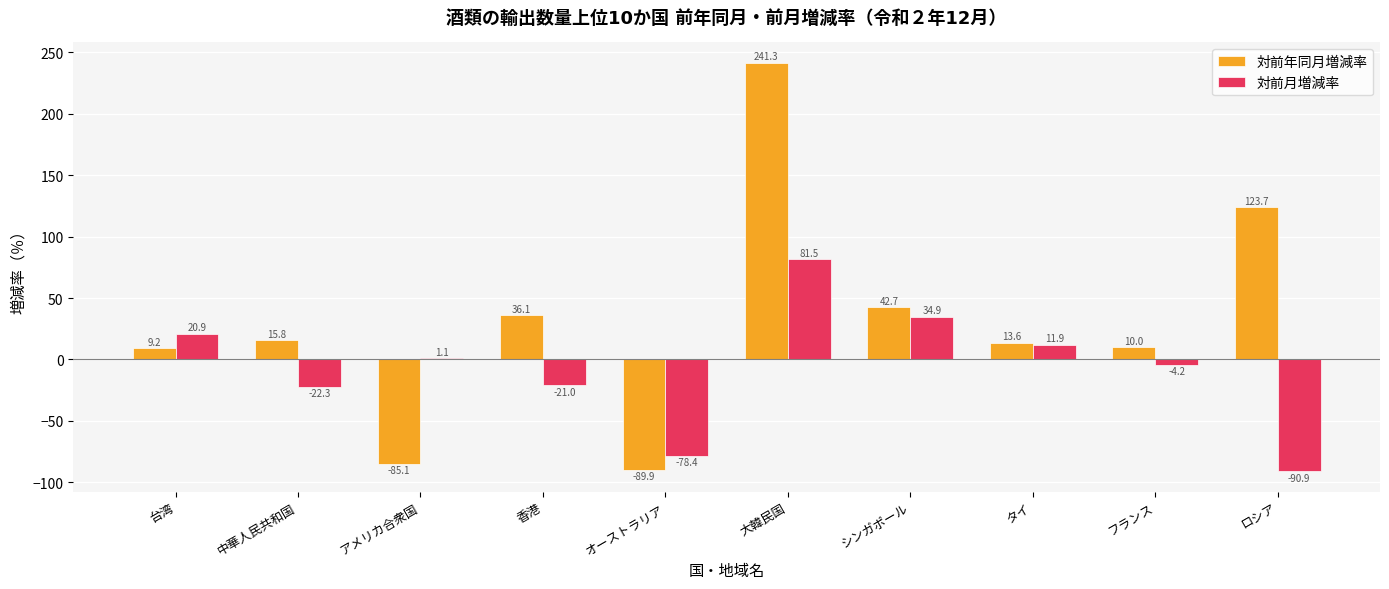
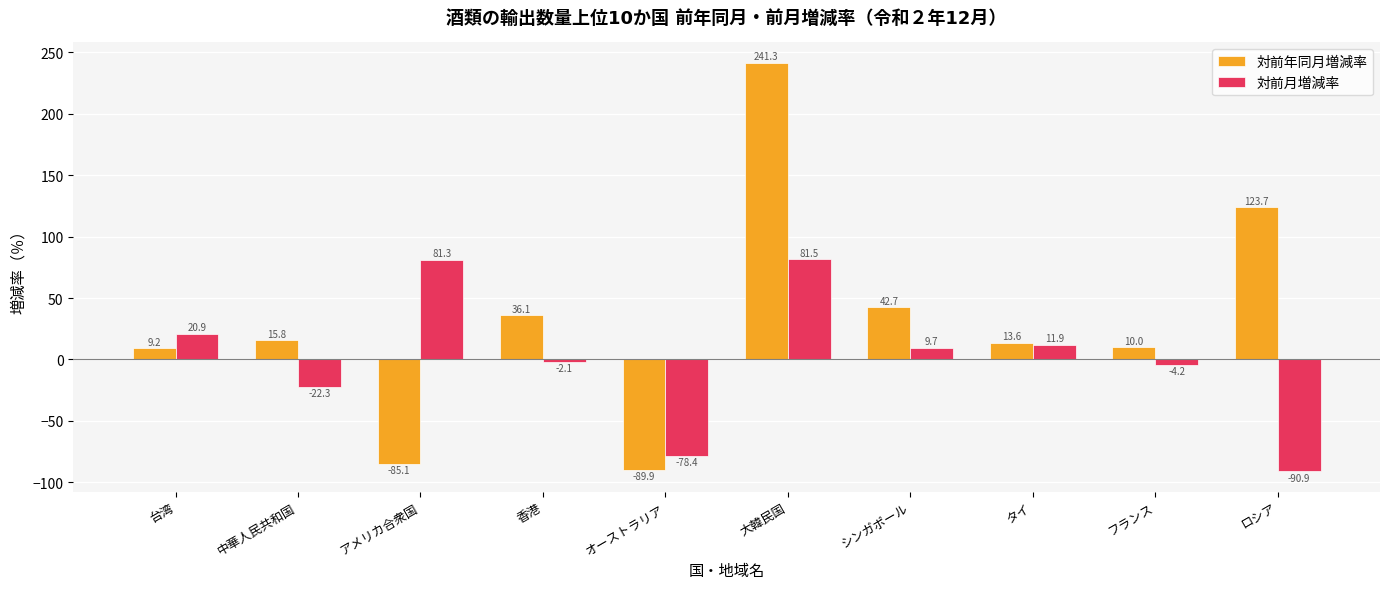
対前月増減率, アメリカ合衆国: 1.1 -> 81.3
対前月増減率, 香港: -21.0 -> -2.1
対前月増減率, シンガポール: 34.9 -> 9.7
